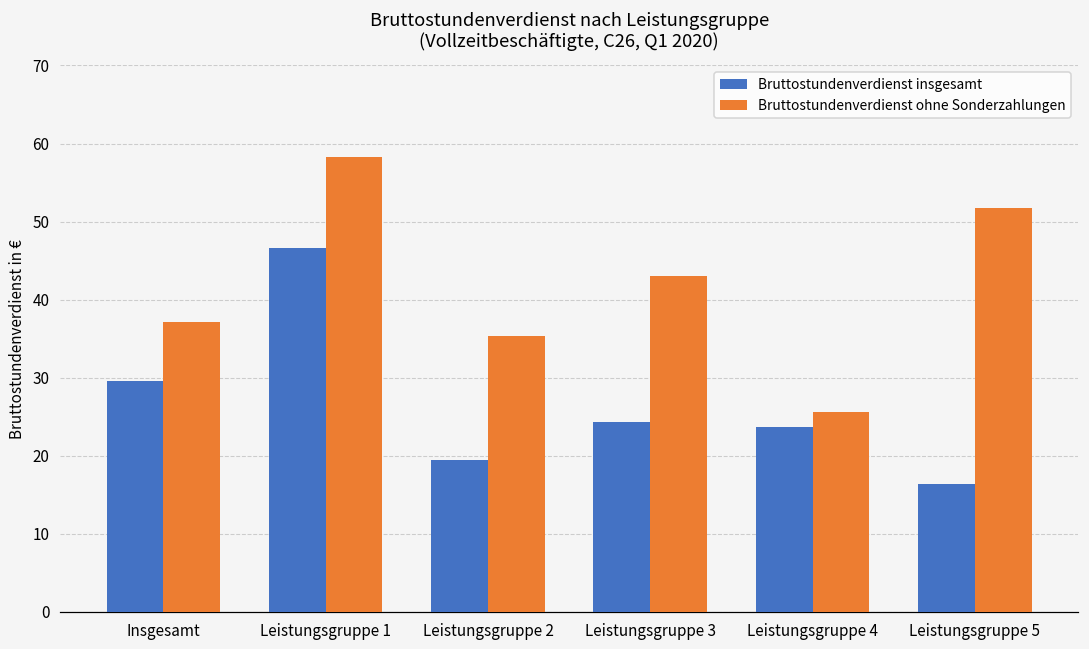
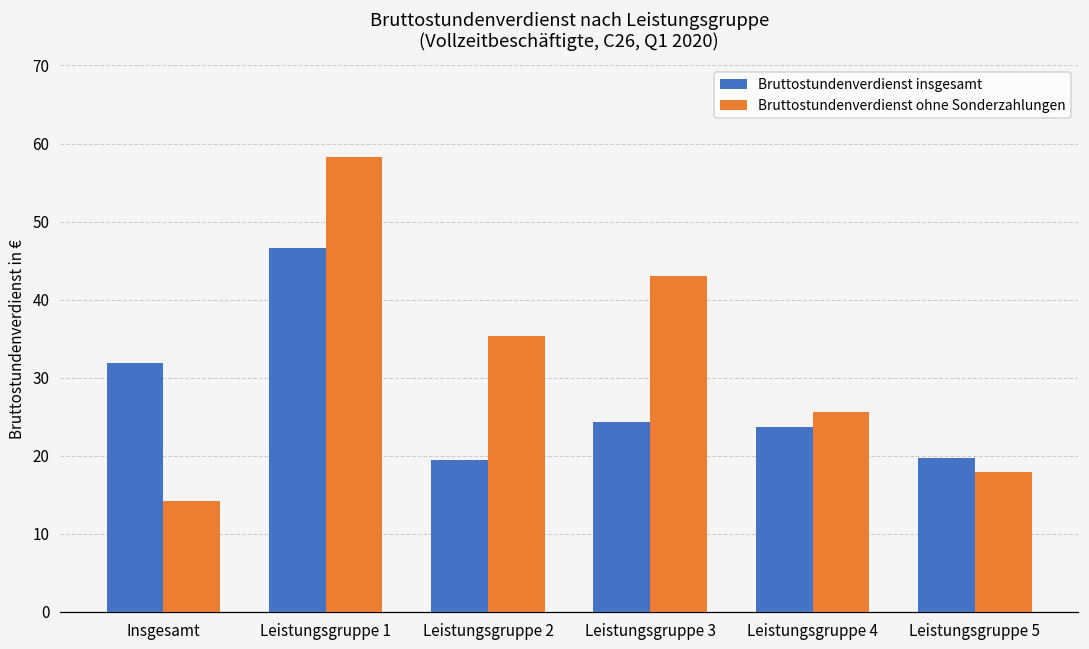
Bruttostundenverdienst insgesamt, Insgesamt: 30 -> 32
Bruttostundenverdienst ohne Sonderzahlungen, Insgesamt: 37 -> 14
Bruttostundenverdienst insgesamt, Leistungsgruppe 5: 16 -> 20
Bruttostundenverdienst ohne Sonderzahlungen, Leistungsgruppe 5: 52 -> 18
